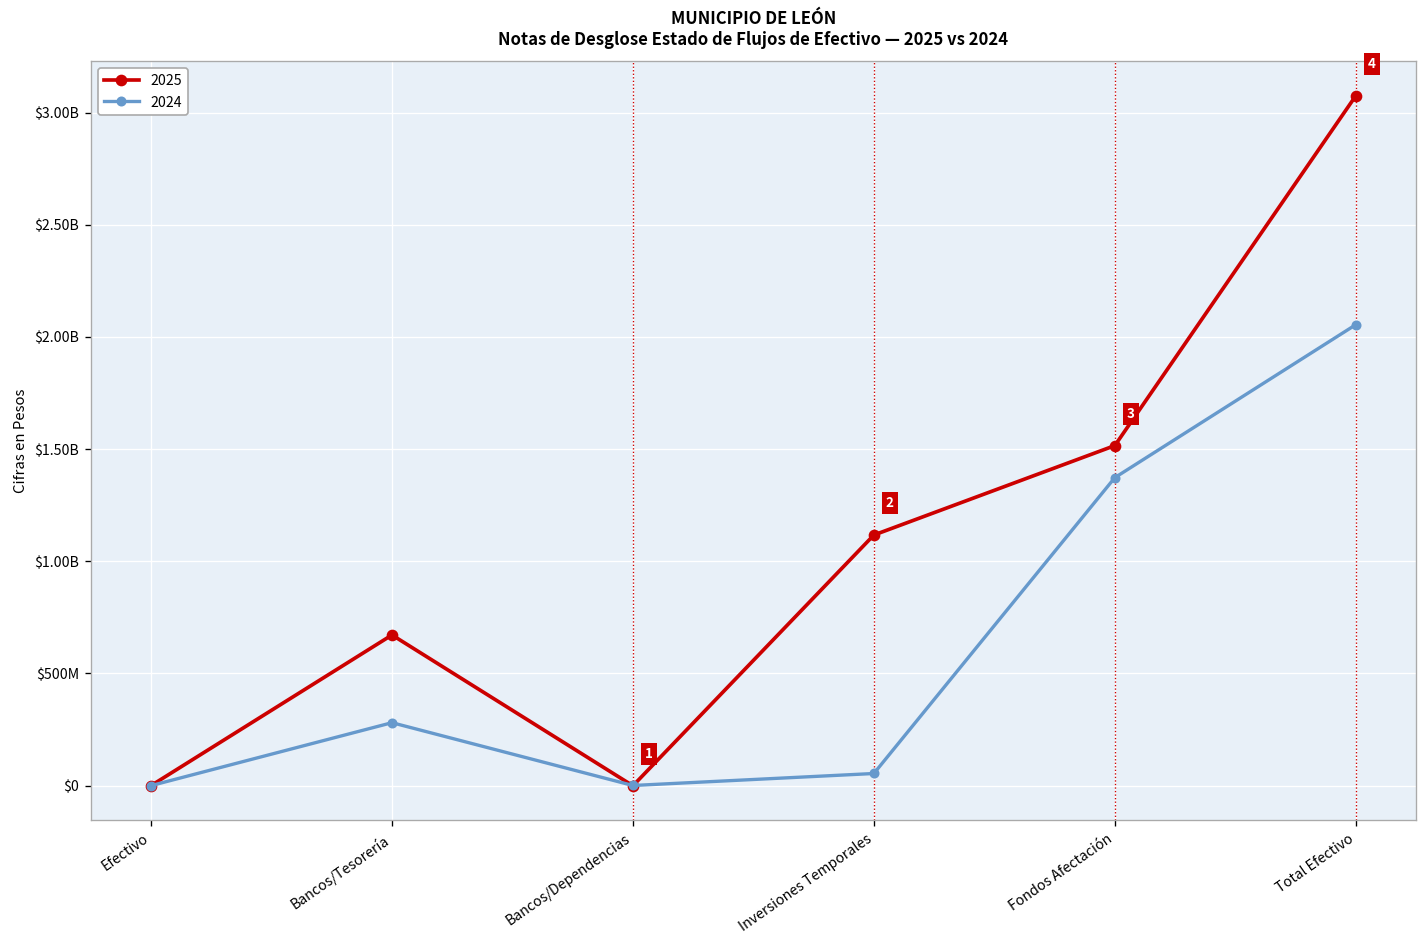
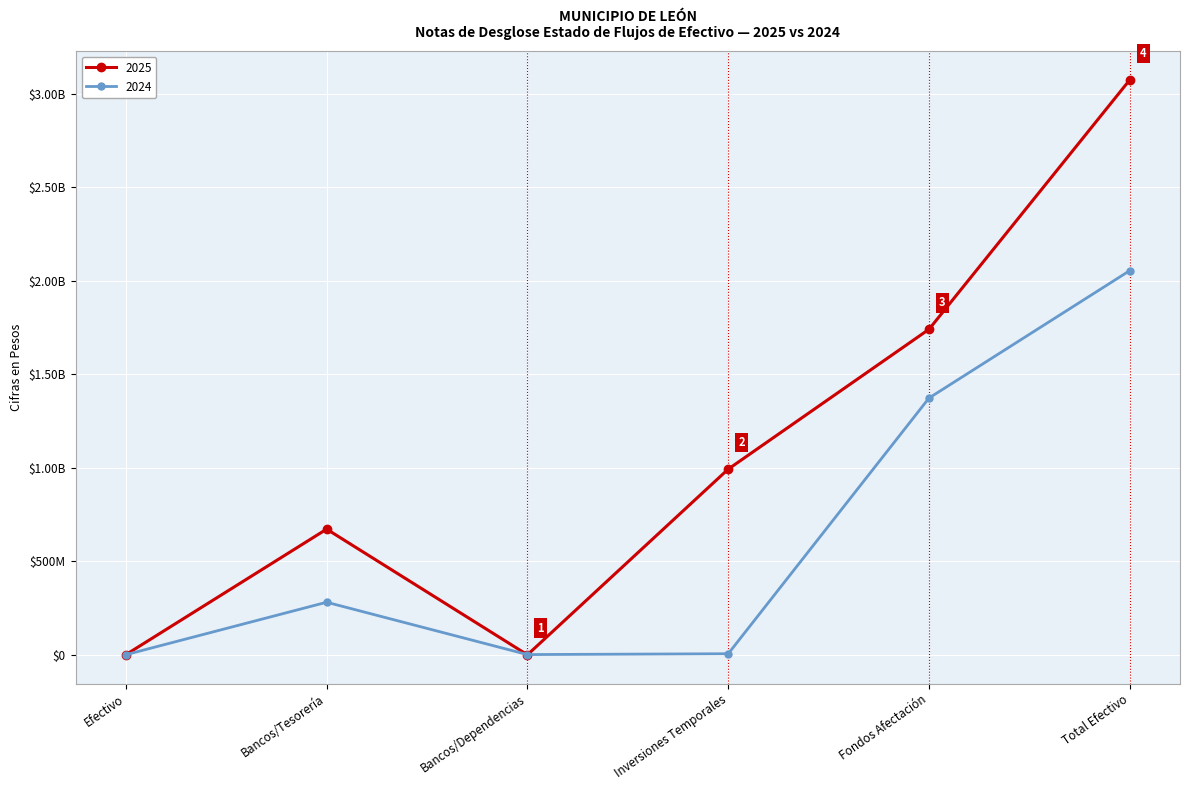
2025, Inversiones Temporales: $1120000000 -> $990000000
2024, Inversiones Temporales: $50000000 -> $10000000
2025, Fondos Afectación: $1520000000 -> $1740000000
